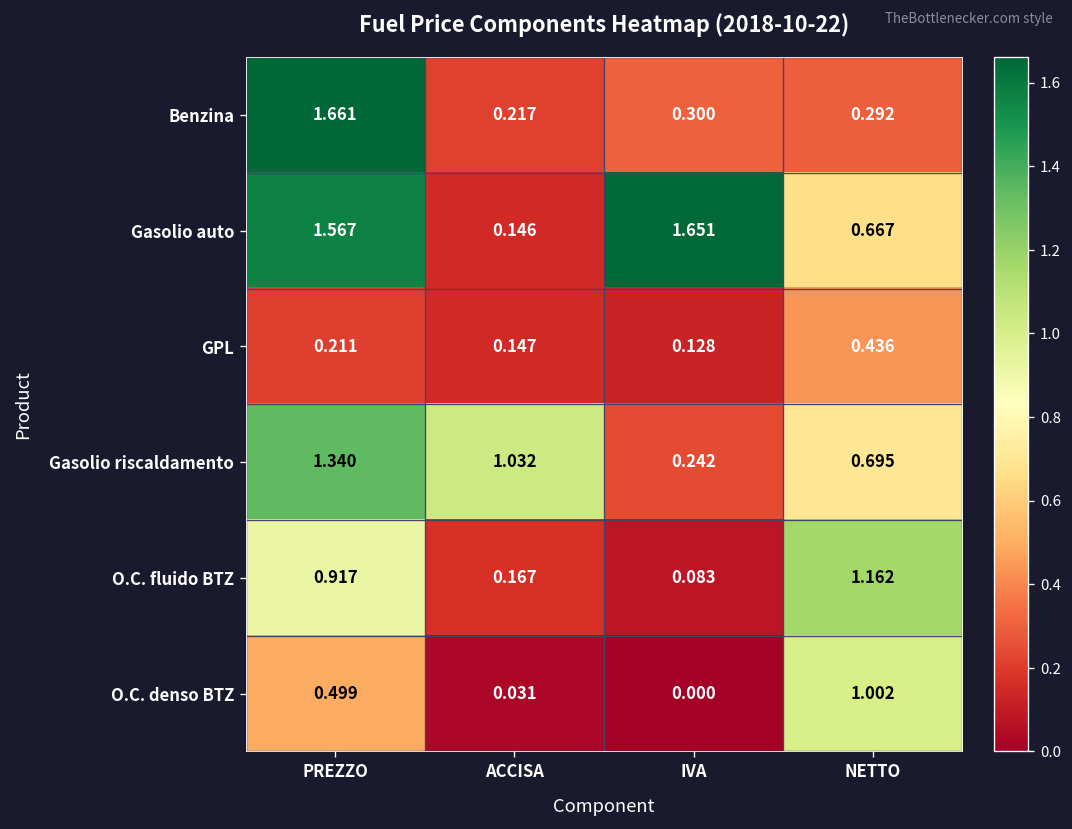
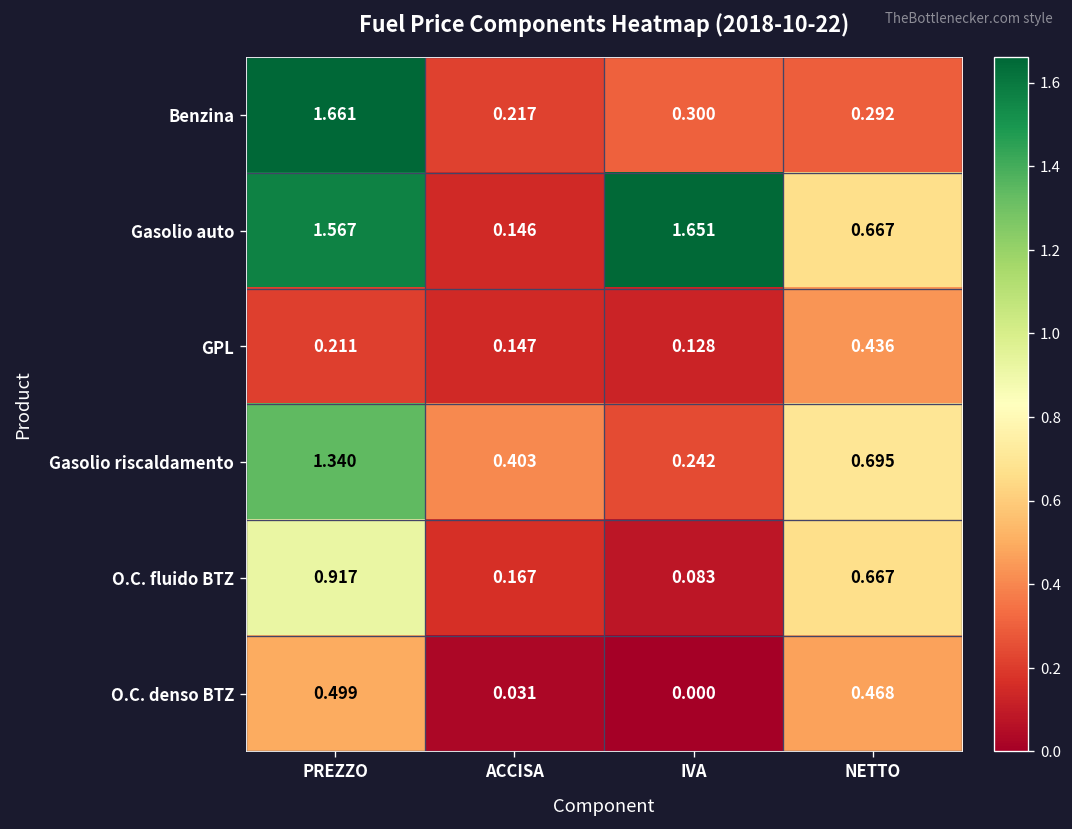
Gasolio riscaldamento, ACCISA: 1.032 -> 0.403
O.C. fluido BTZ, NETTO: 1.162 -> 0.667
O.C. denso BTZ, NETTO: 1.002 -> 0.468
